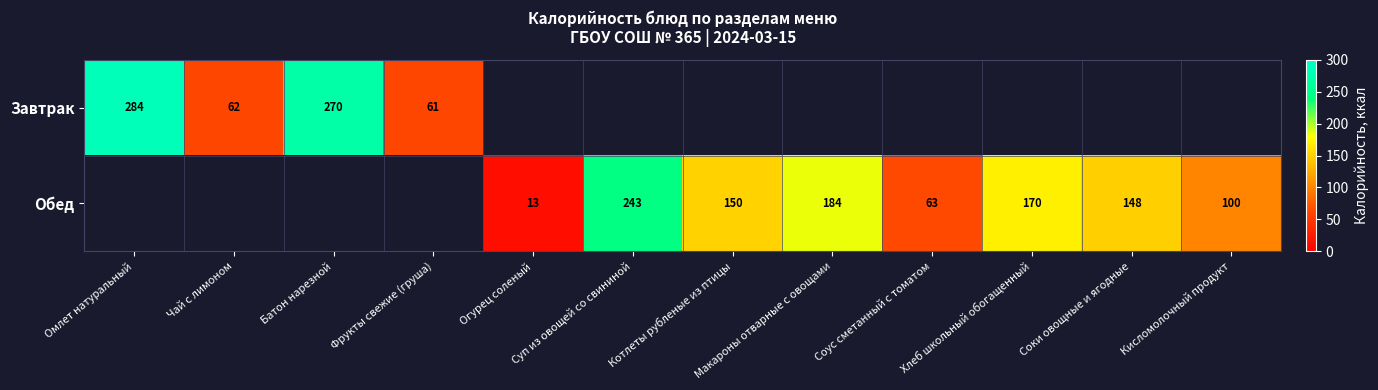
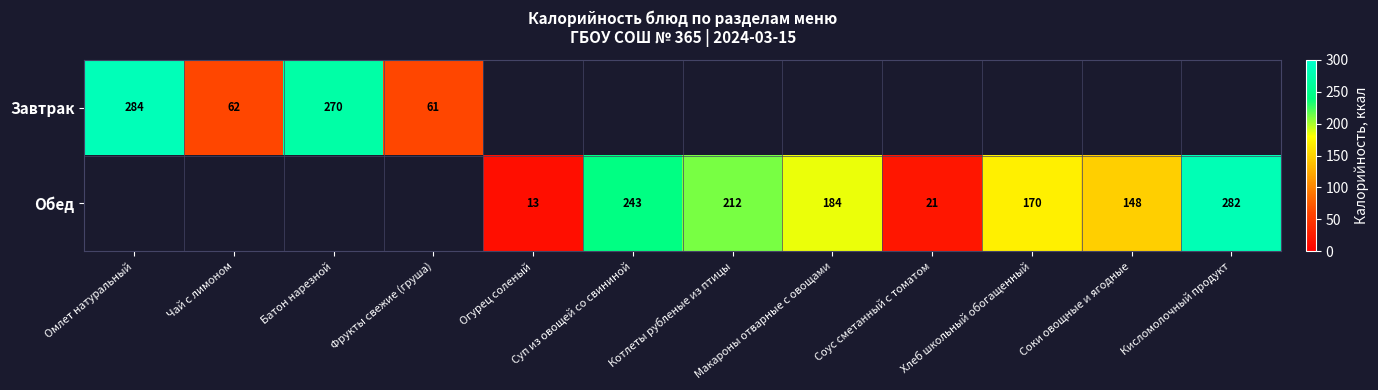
Обед, Котлеты рубленые из птицы: 150 -> 212
Обед, Соус сметанный с томатом: 63 -> 21
Обед, Кисломолочный продукт: 100 -> 282
